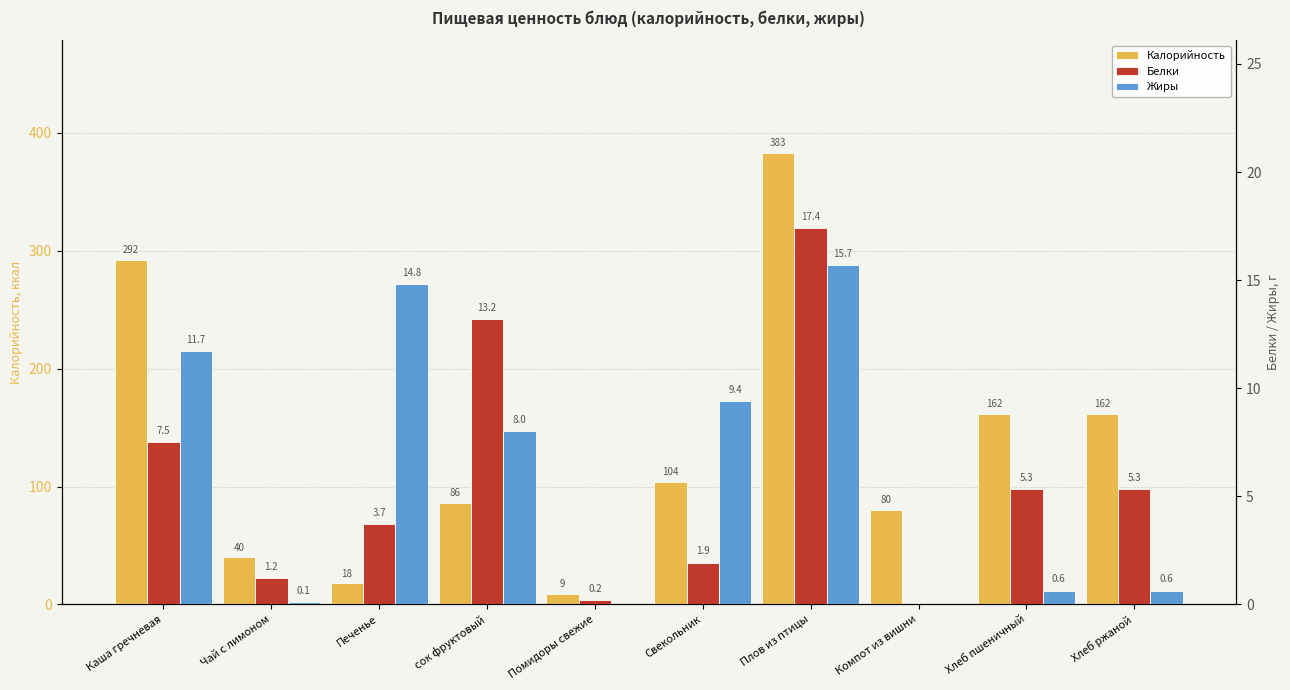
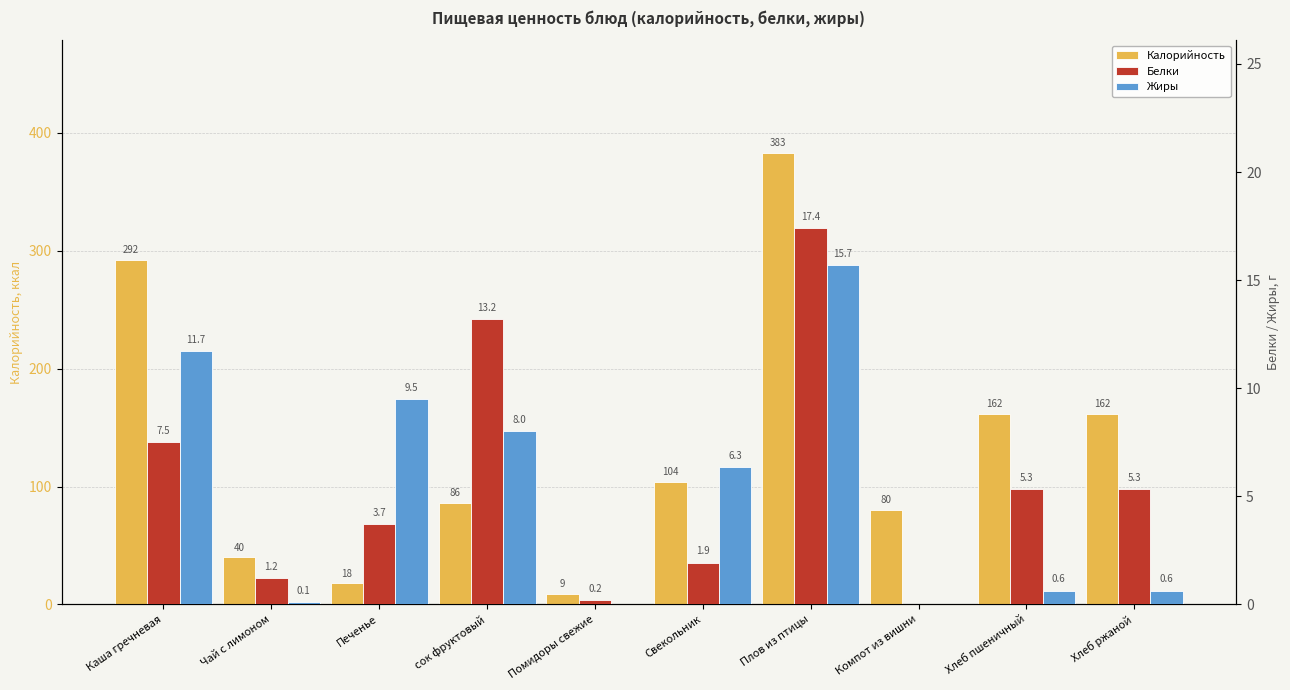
Жиры, Печенье: 14.8 -> 9.5
Жиры, Свекольник: 9.4 -> 6.3
